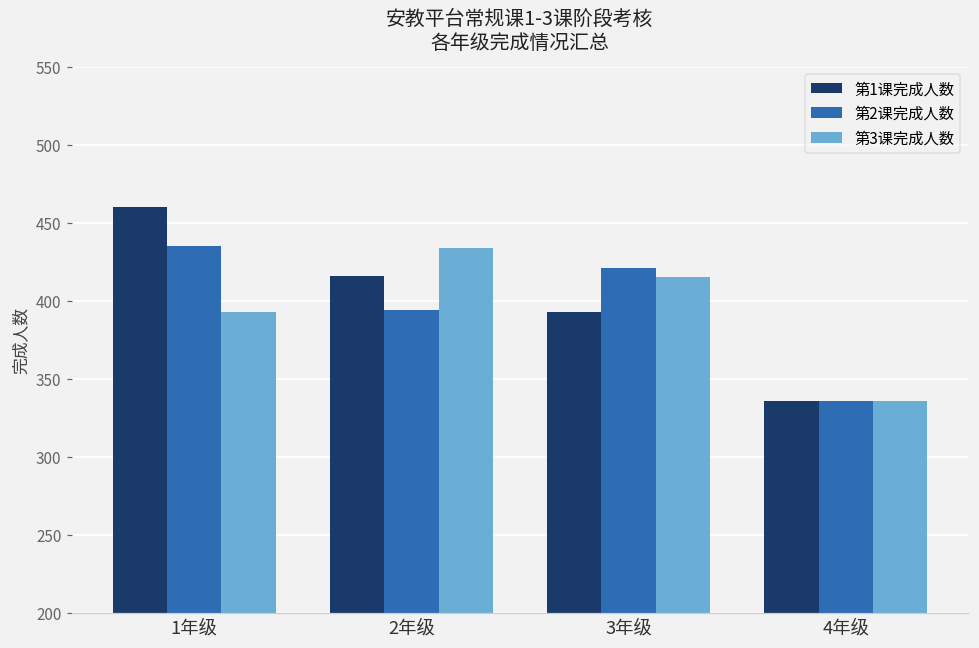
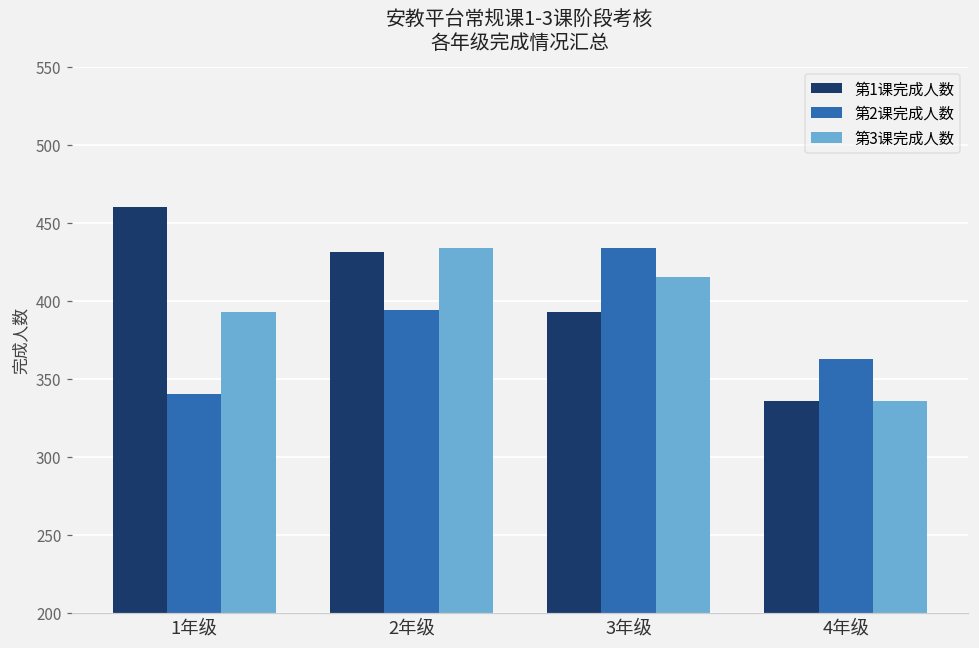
第2课完成人数, 1年级: 435 -> 340
第1课完成人数, 2年级: 416 -> 431
第2课完成人数, 3年级: 421 -> 434
第2课完成人数, 4年级: 336 -> 363
